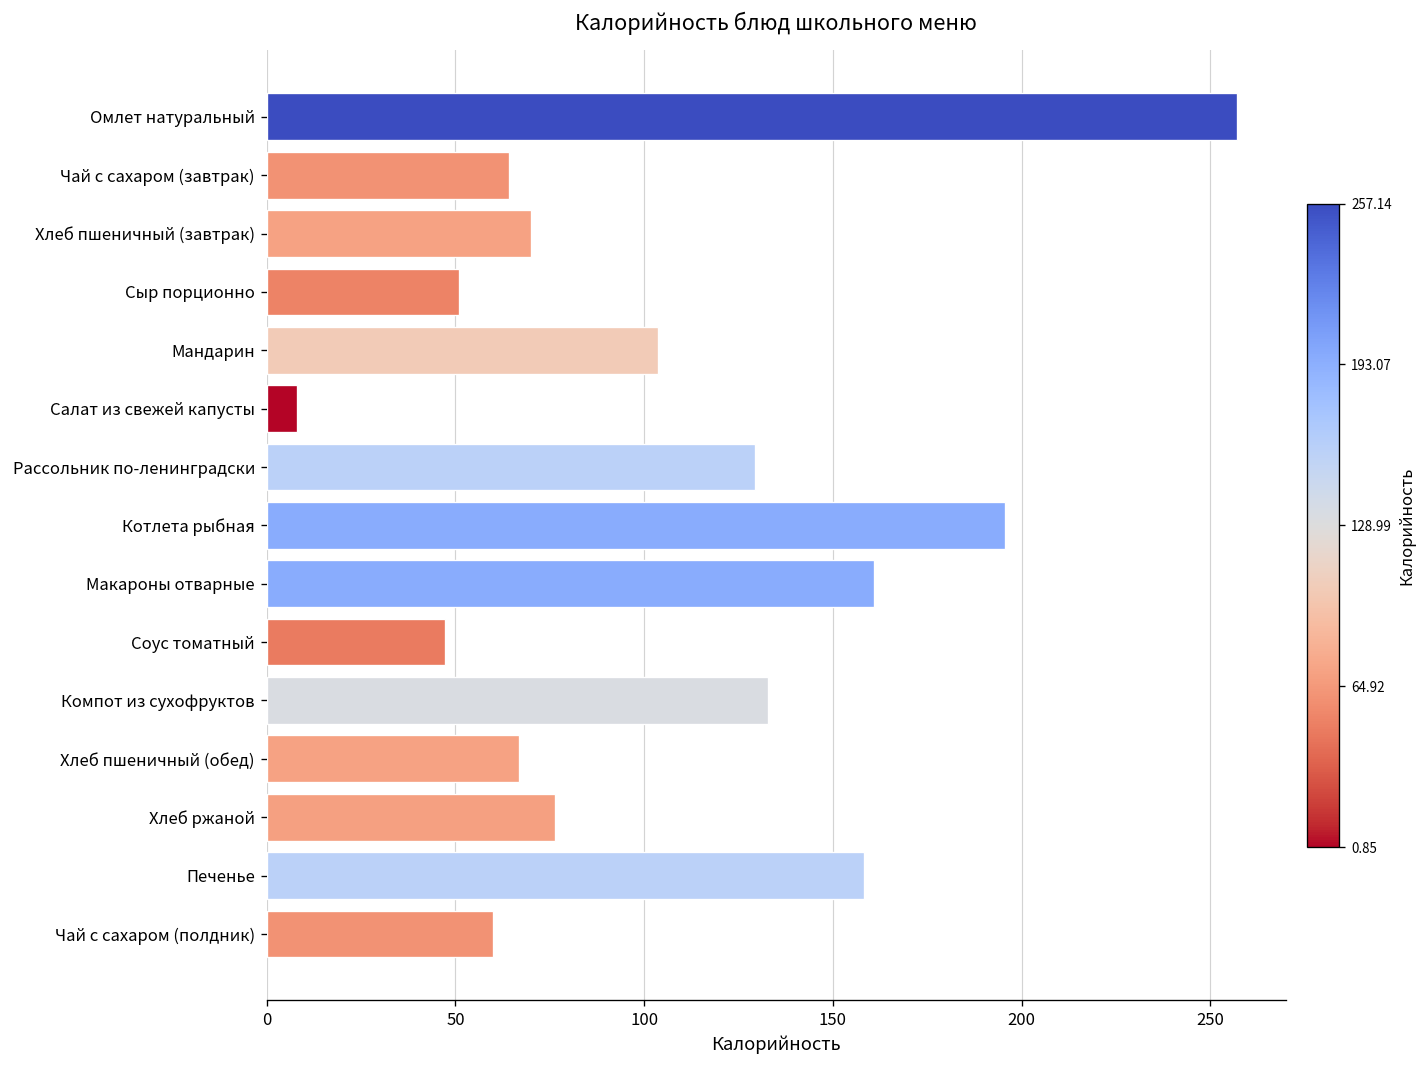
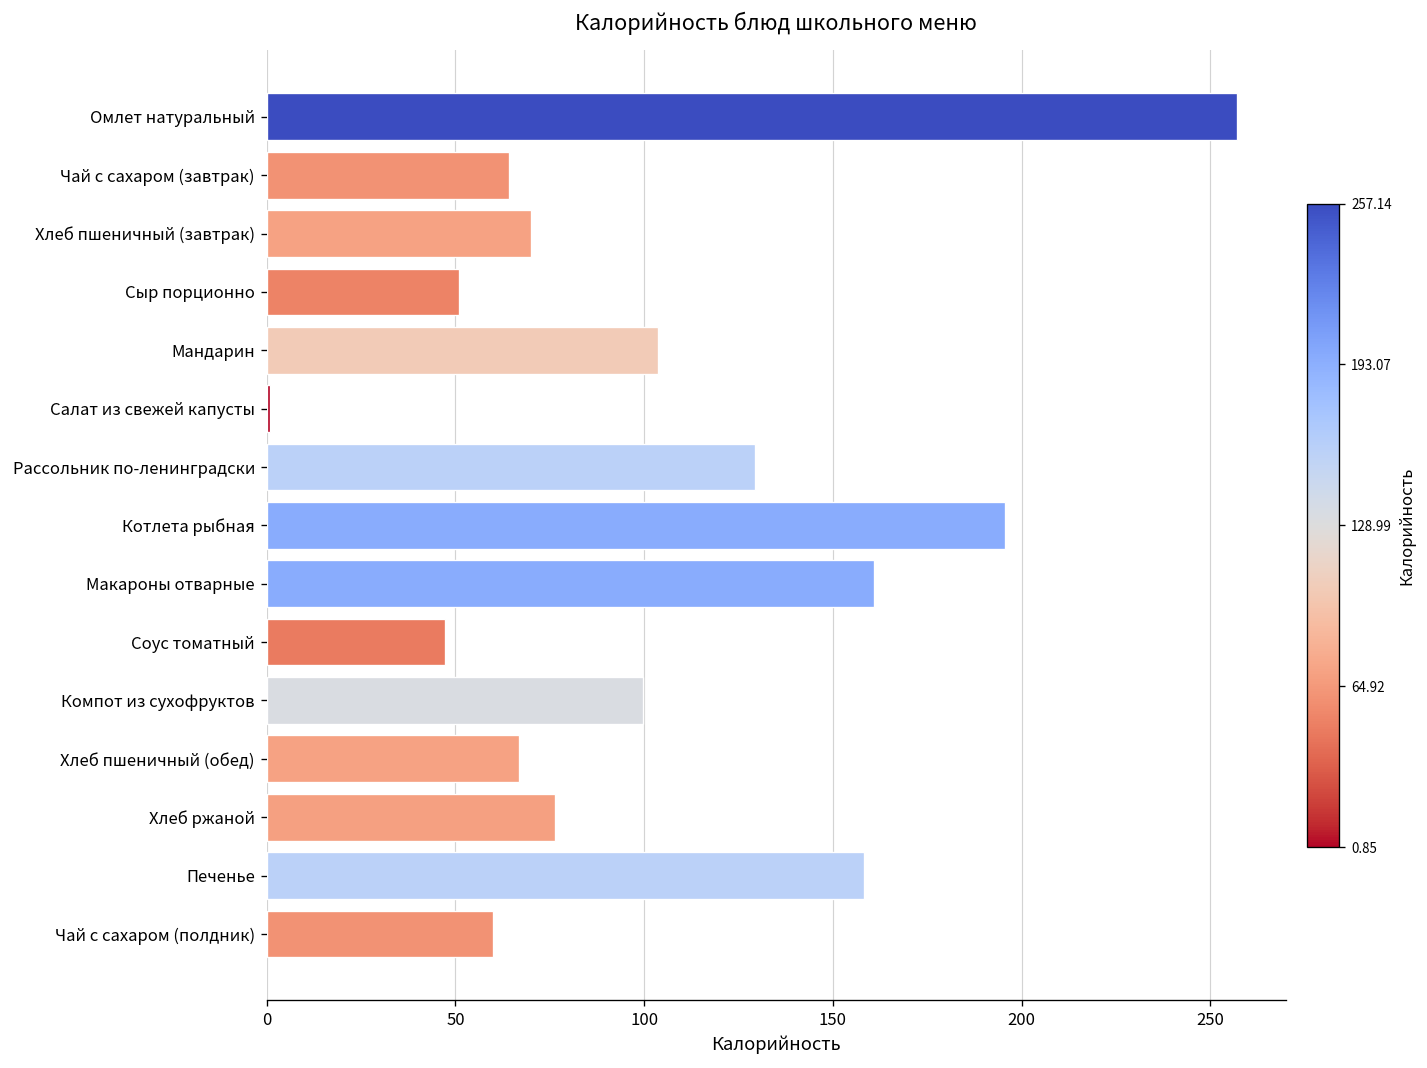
Салат из свежей капусты: 8 -> 1
Компот из сухофруктов: 133 -> 100
